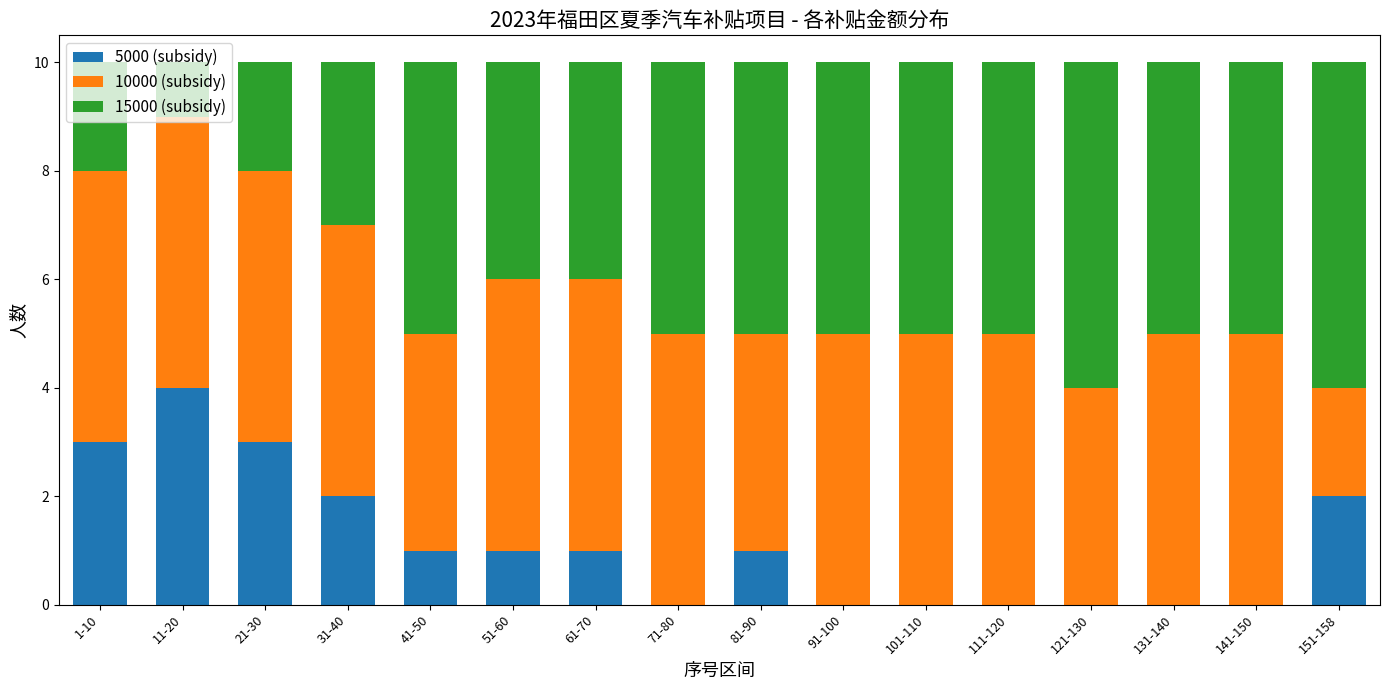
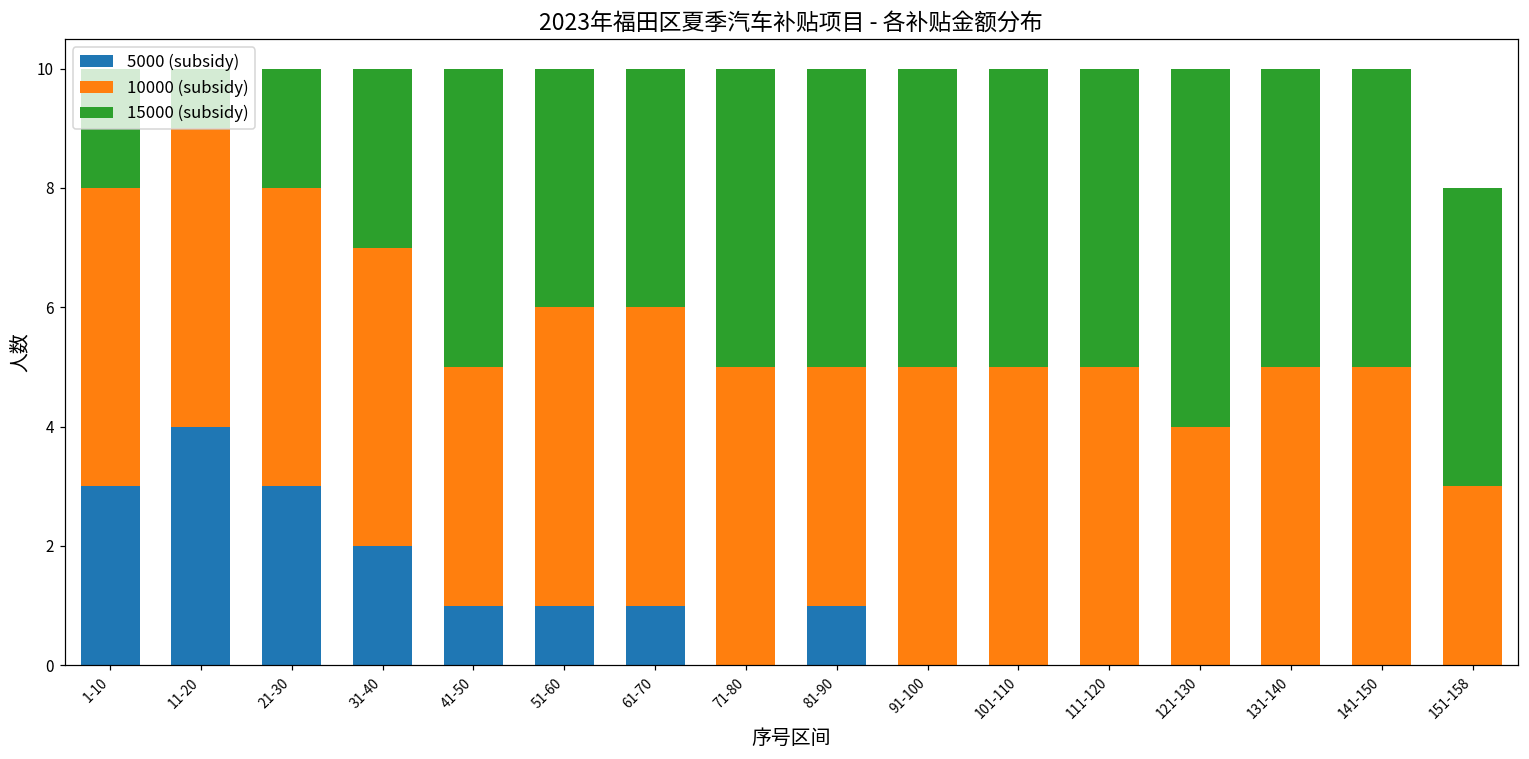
5000 (subsidy), 151-158: 2 -> 0
10000 (subsidy), 151-158: 2 -> 3
15000 (subsidy), 151-158: 6 -> 5
